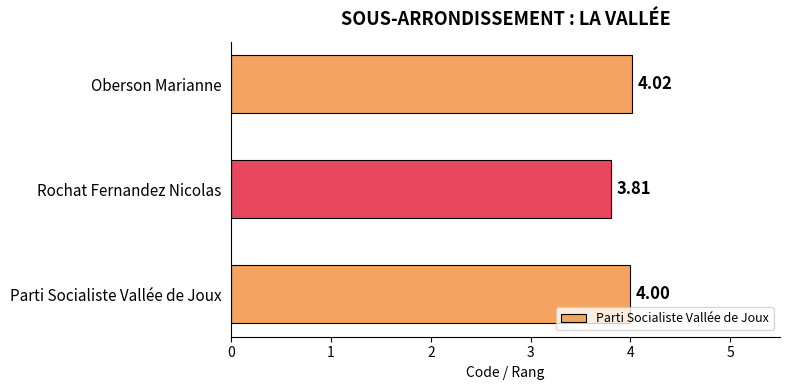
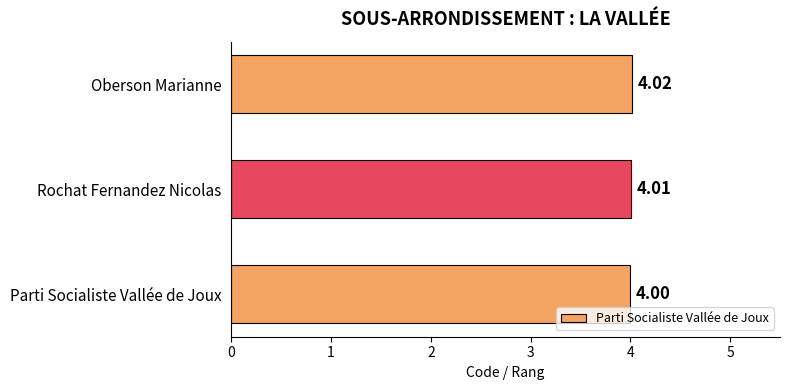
Rochat Fernandez Nicolas: 3.81 -> 4.01
